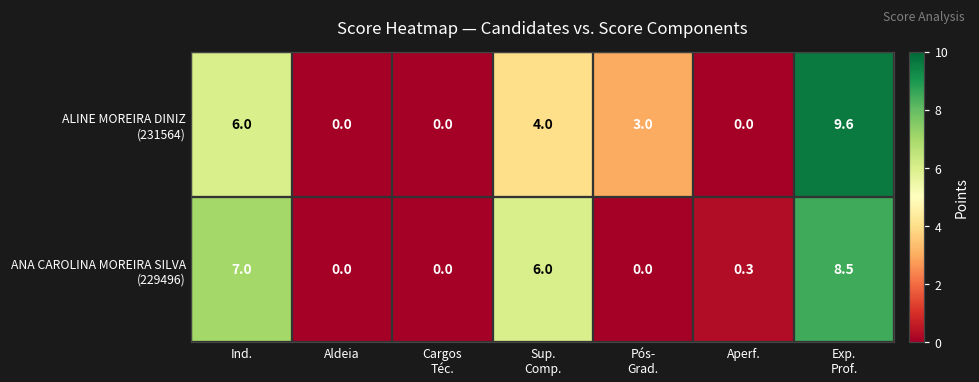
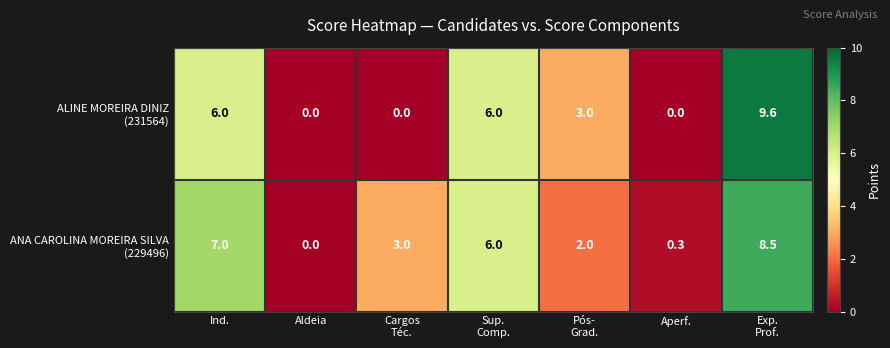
ALINE MOREIRA DINIZ (231564), Sup. Comp.: 4.0 -> 6.0
ANA CAROLINA MOREIRA SILVA (229496), Cargos Téc.: 0.0 -> 3.0
ANA CAROLINA MOREIRA SILVA (229496), Pós- Grad.: 0.0 -> 2.0
